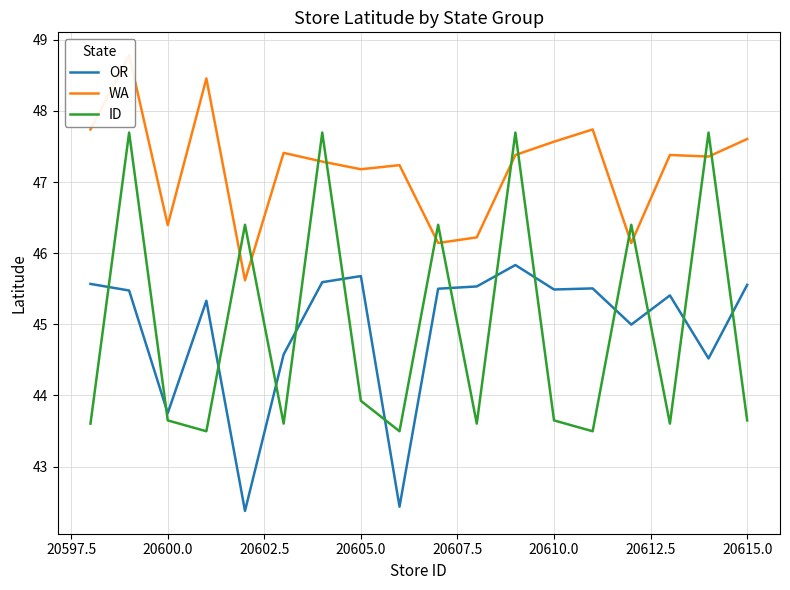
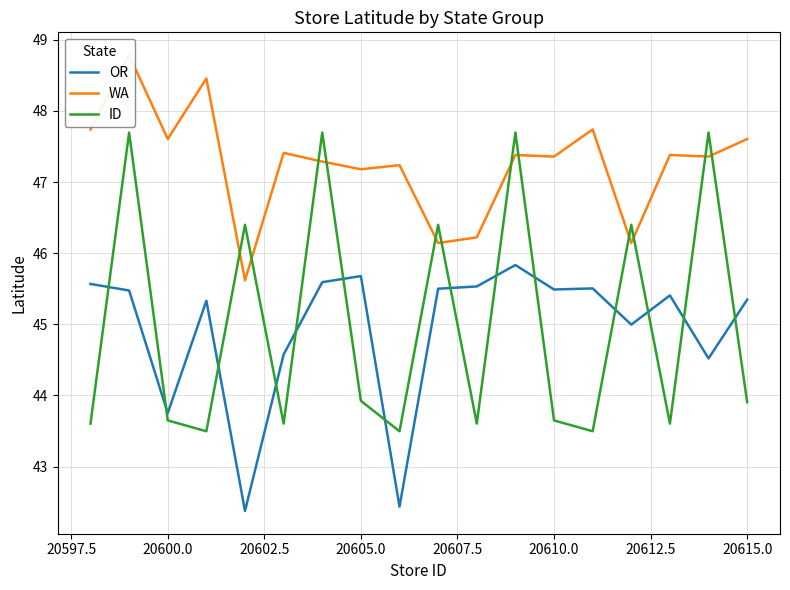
WA, 20600.0: 46.4 -> 47.6
WA, 20610.0: 47.6 -> 47.4
OR, 20615.0: 45.6 -> 45.3
ID, 20615.0: 43.6 -> 43.9
